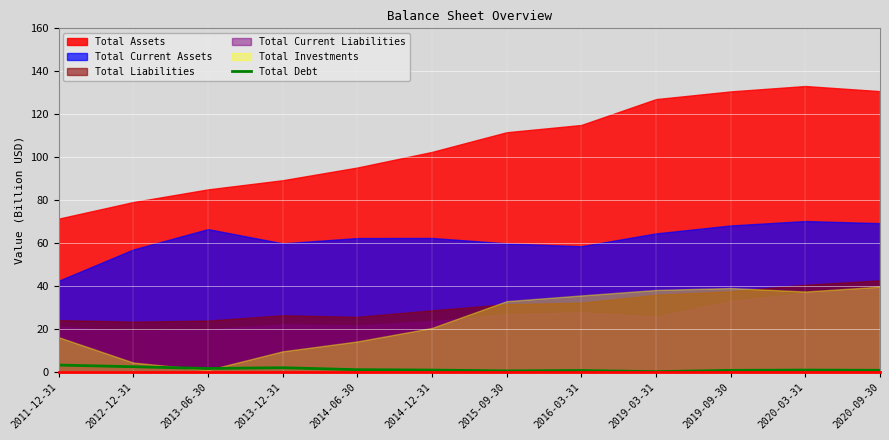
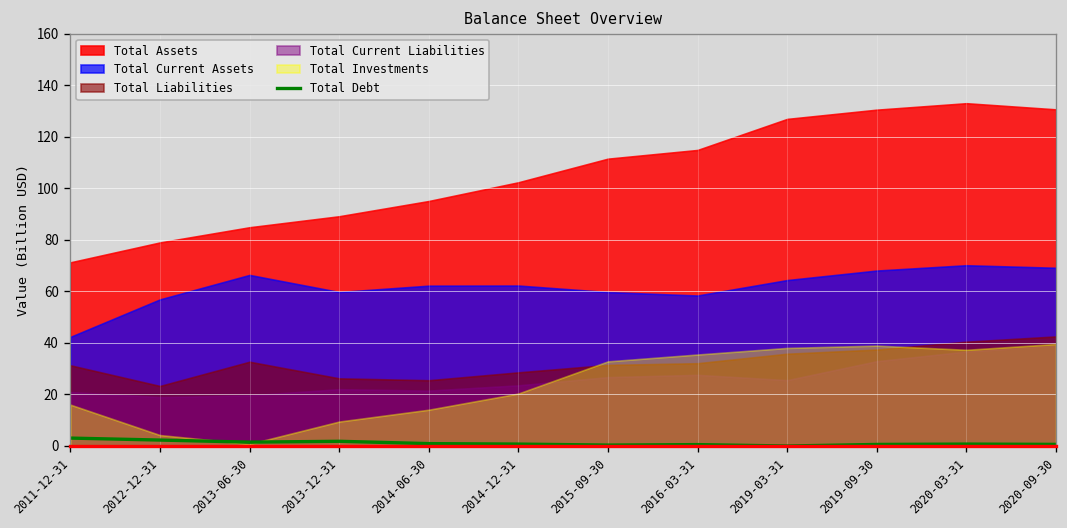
Total Liabilities, 2011-12-31: 24 -> 31
Total Liabilities, 2013-06-30: 24 -> 33
